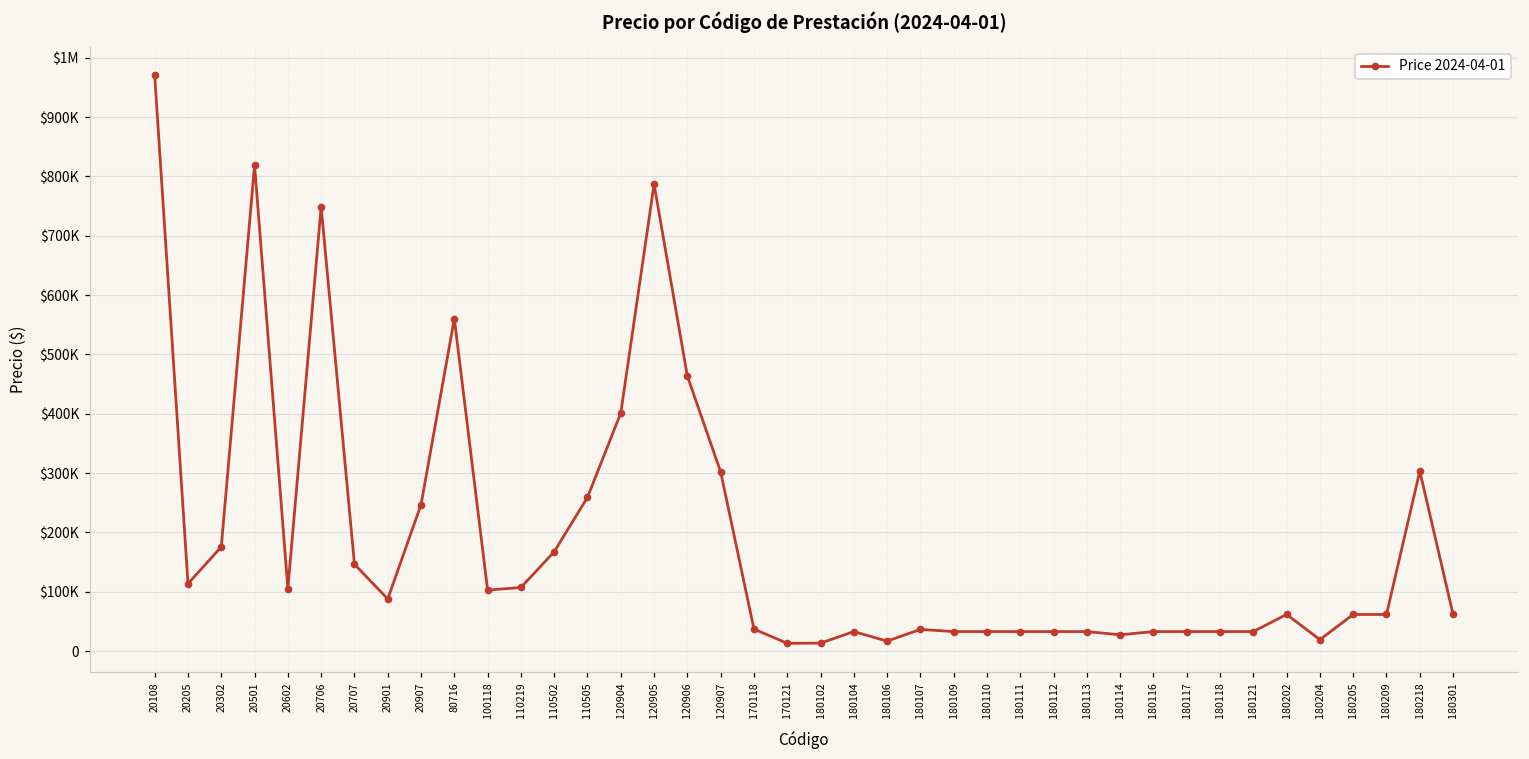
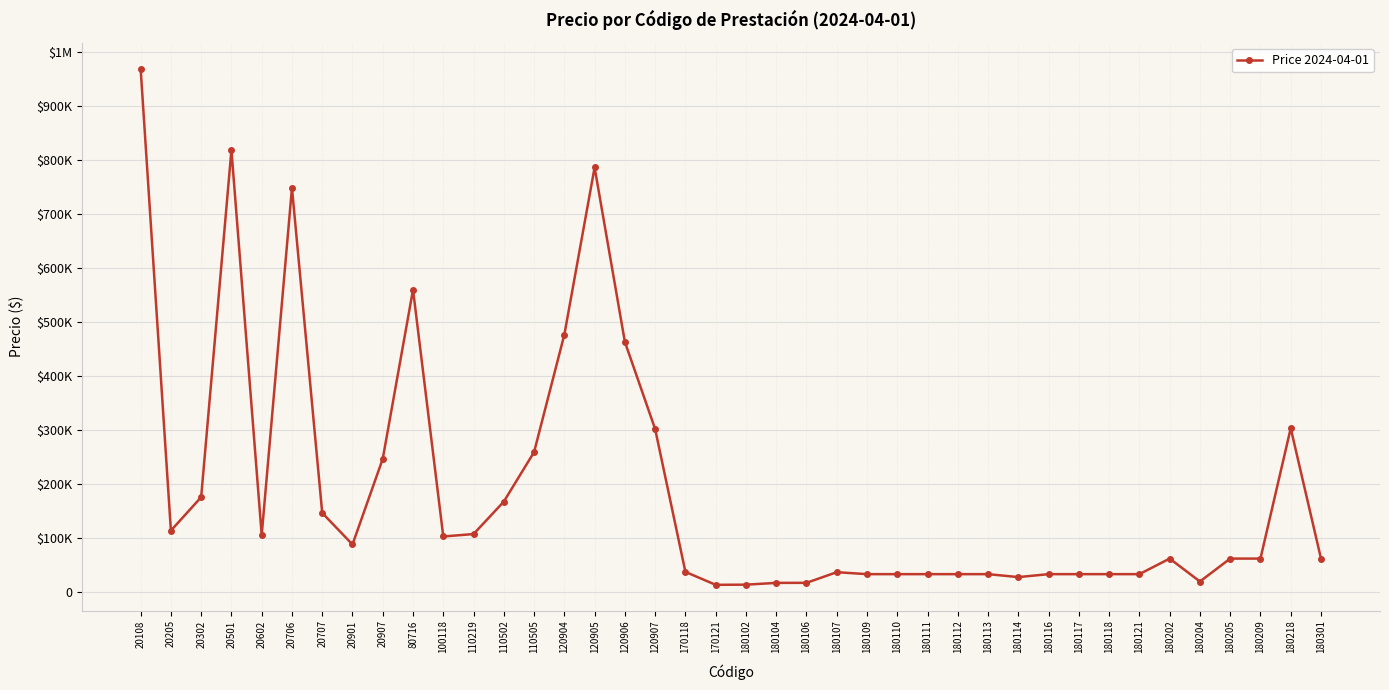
120904: $400000 -> $480000
180104: $30000 -> $20000
